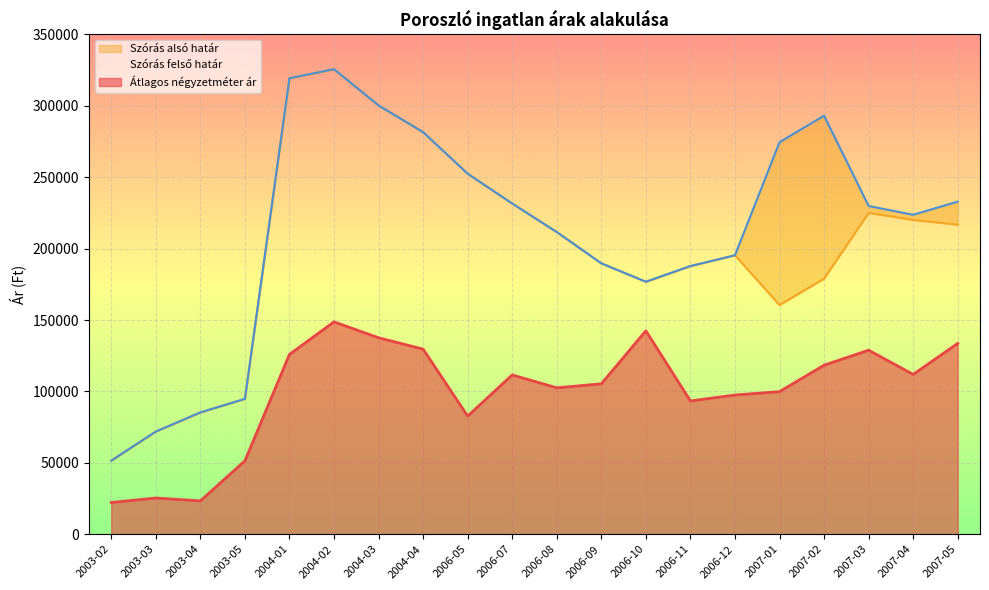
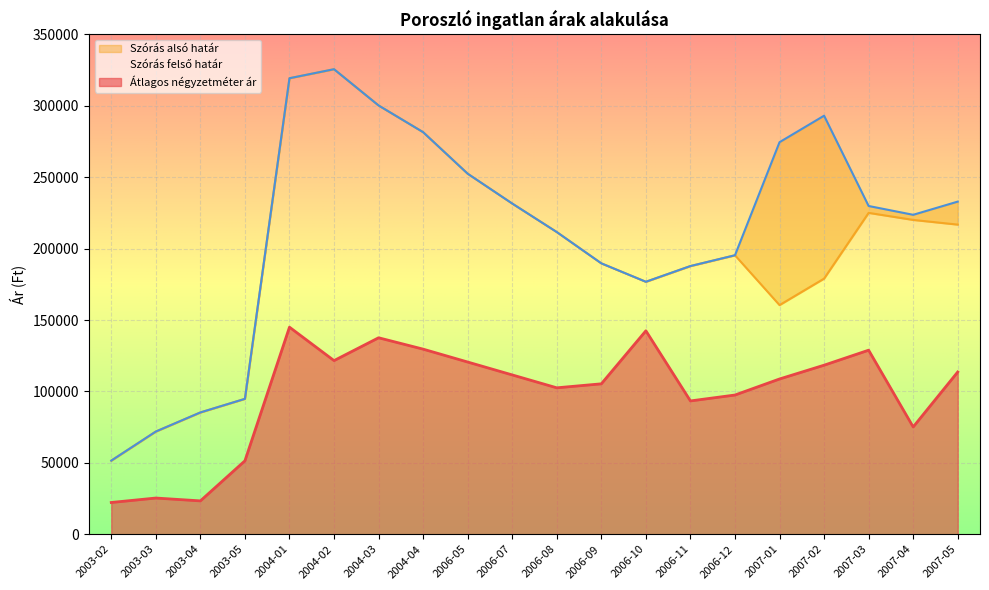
Átlagos négyzetméter ár, 2004-01: 126000 -> 145000
Átlagos négyzetméter ár, 2004-02: 149000 -> 122000
Átlagos négyzetméter ár, 2006-05: 83000 -> 121000
Átlagos négyzetméter ár, 2007-01: 100000 -> 109000
Átlagos négyzetméter ár, 2007-04: 112000 -> 75000
Átlagos négyzetméter ár, 2007-05: 134000 -> 114000
